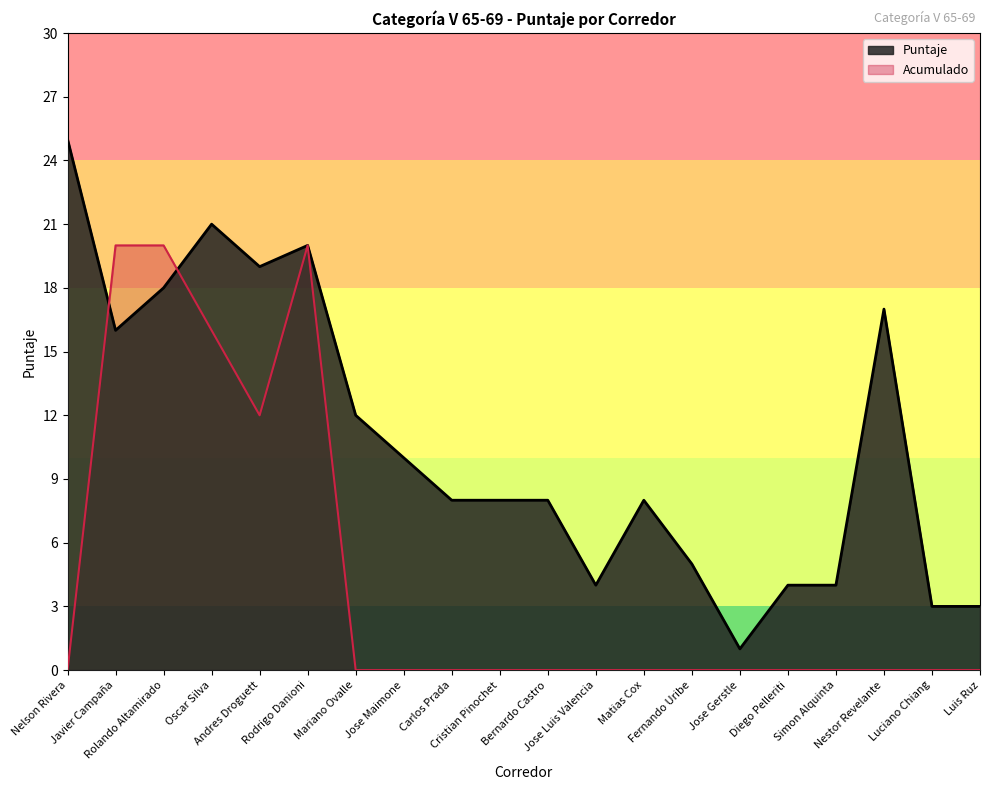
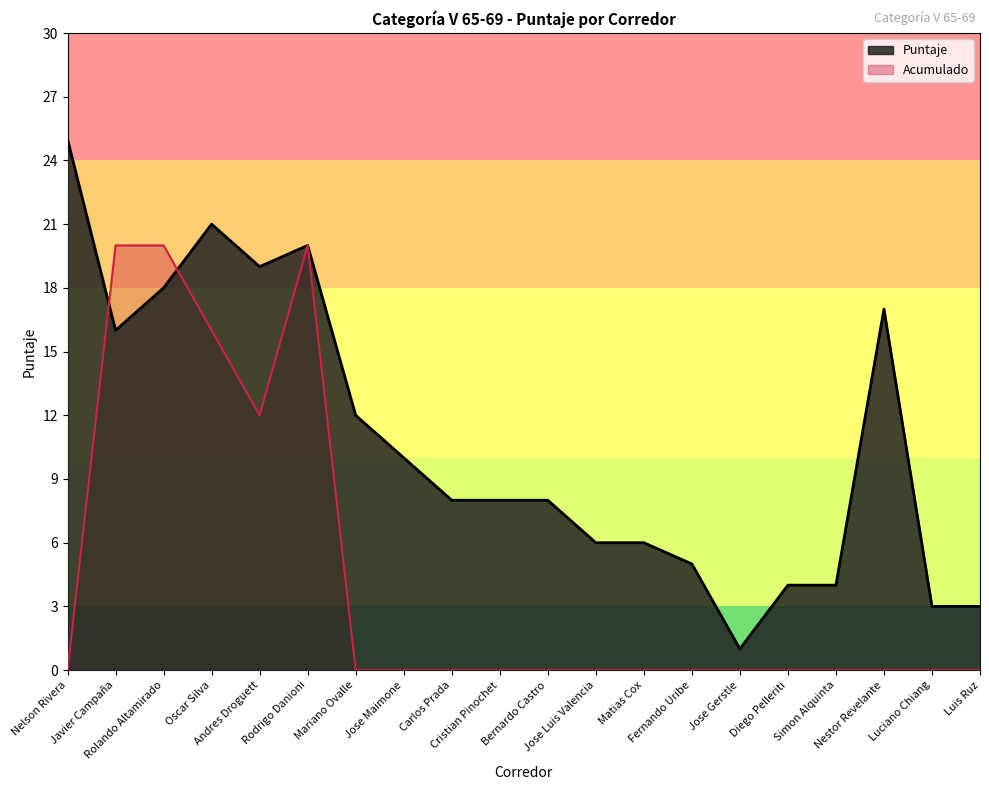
Puntaje, Jose Luis Valencia: 4 -> 6
Puntaje, Matias Cox: 8 -> 6
